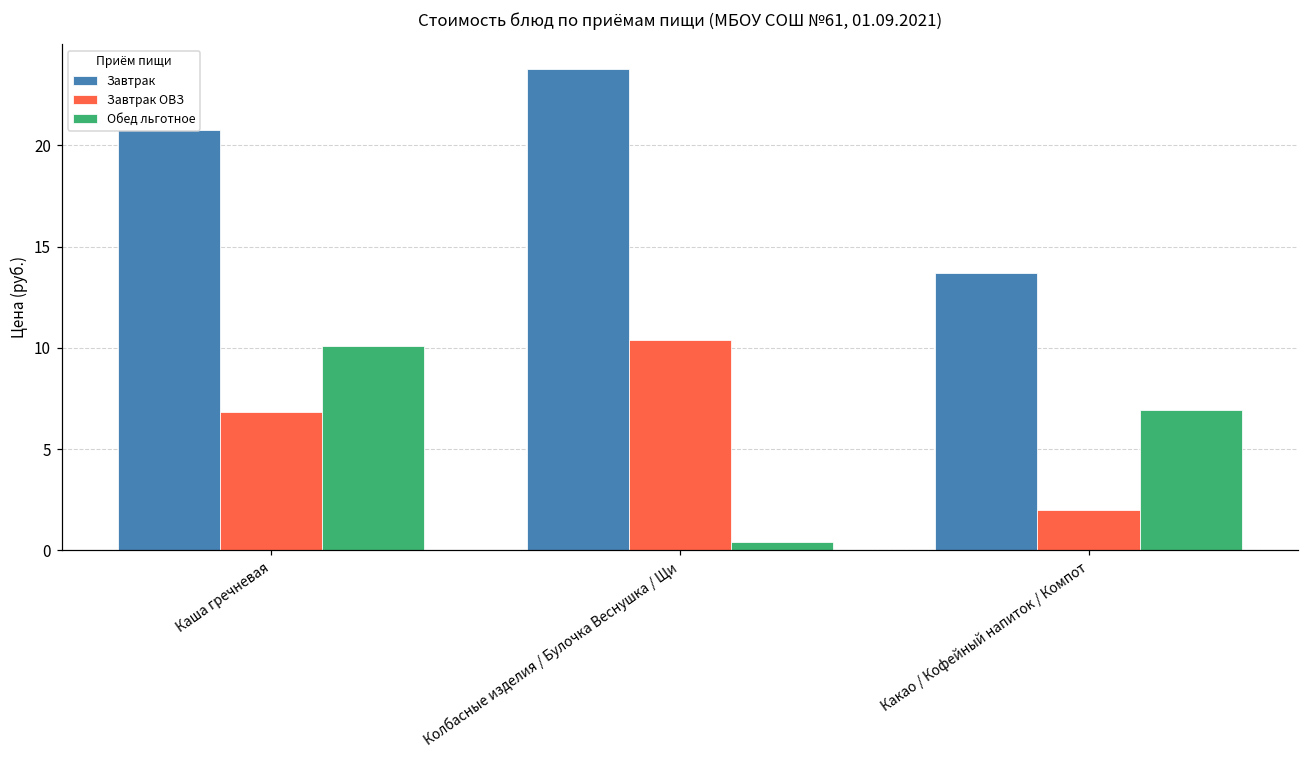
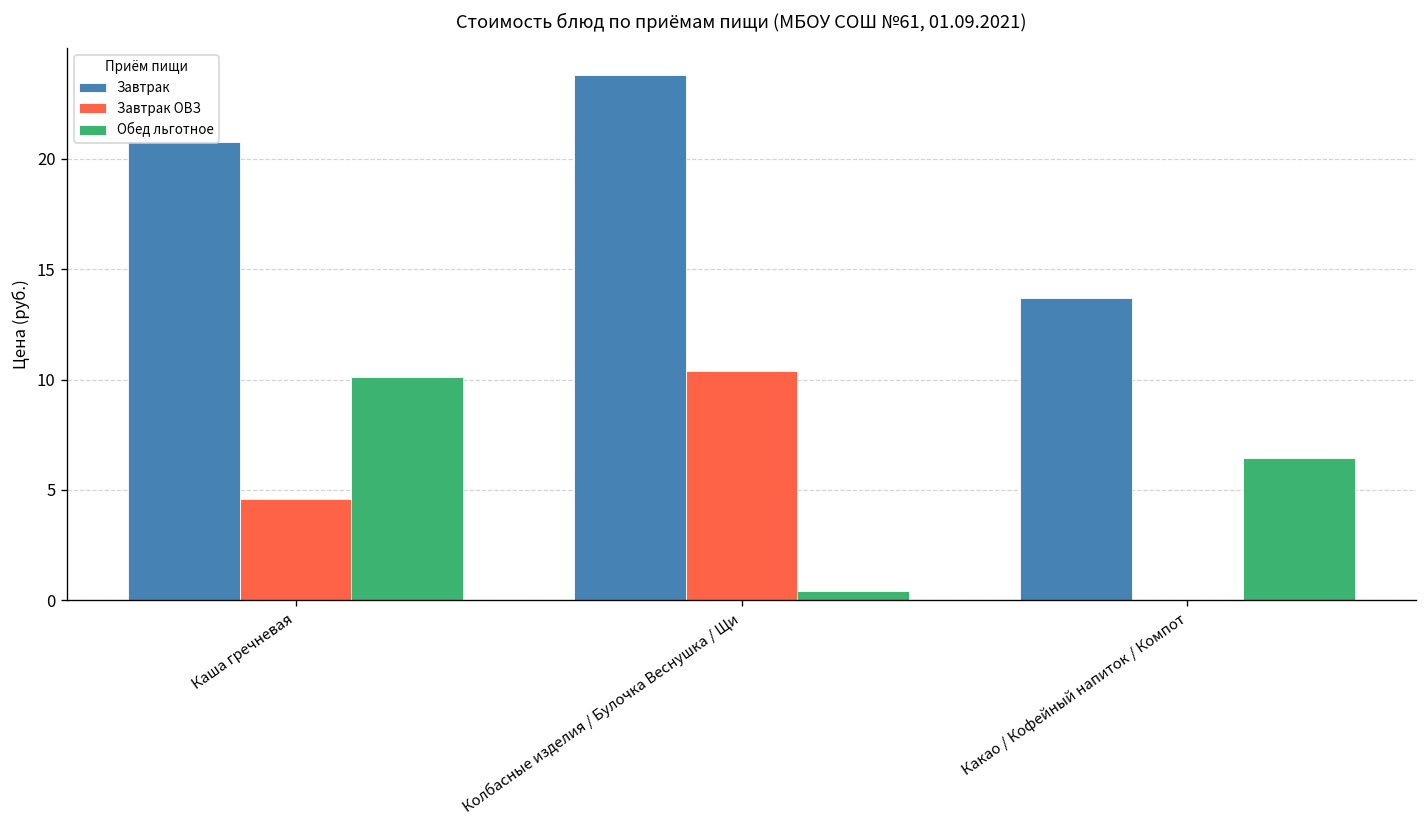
Завтрак ОВЗ, Каша гречневая: 6.8 -> 4.6
Завтрак ОВЗ, Какао / Кофейный напиток / Компот: 2 -> 0
Обед льготное, Какао / Кофейный напиток / Компот: 6.9 -> 6.4
